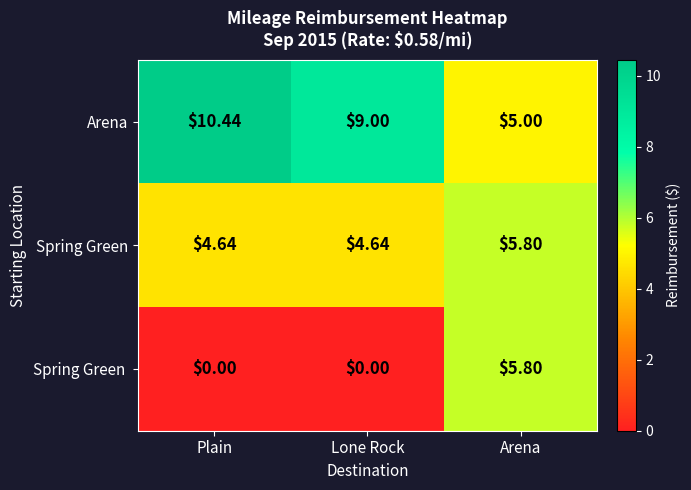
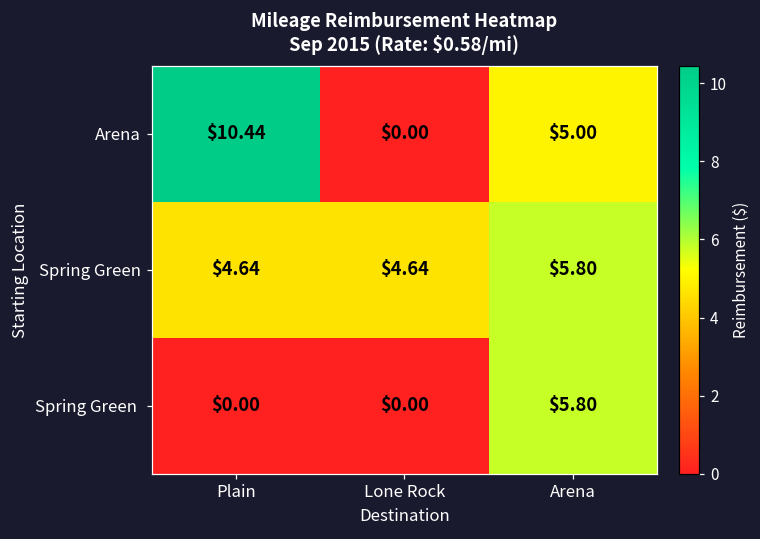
Arena, Lone Rock: $9.00 -> $0.00
